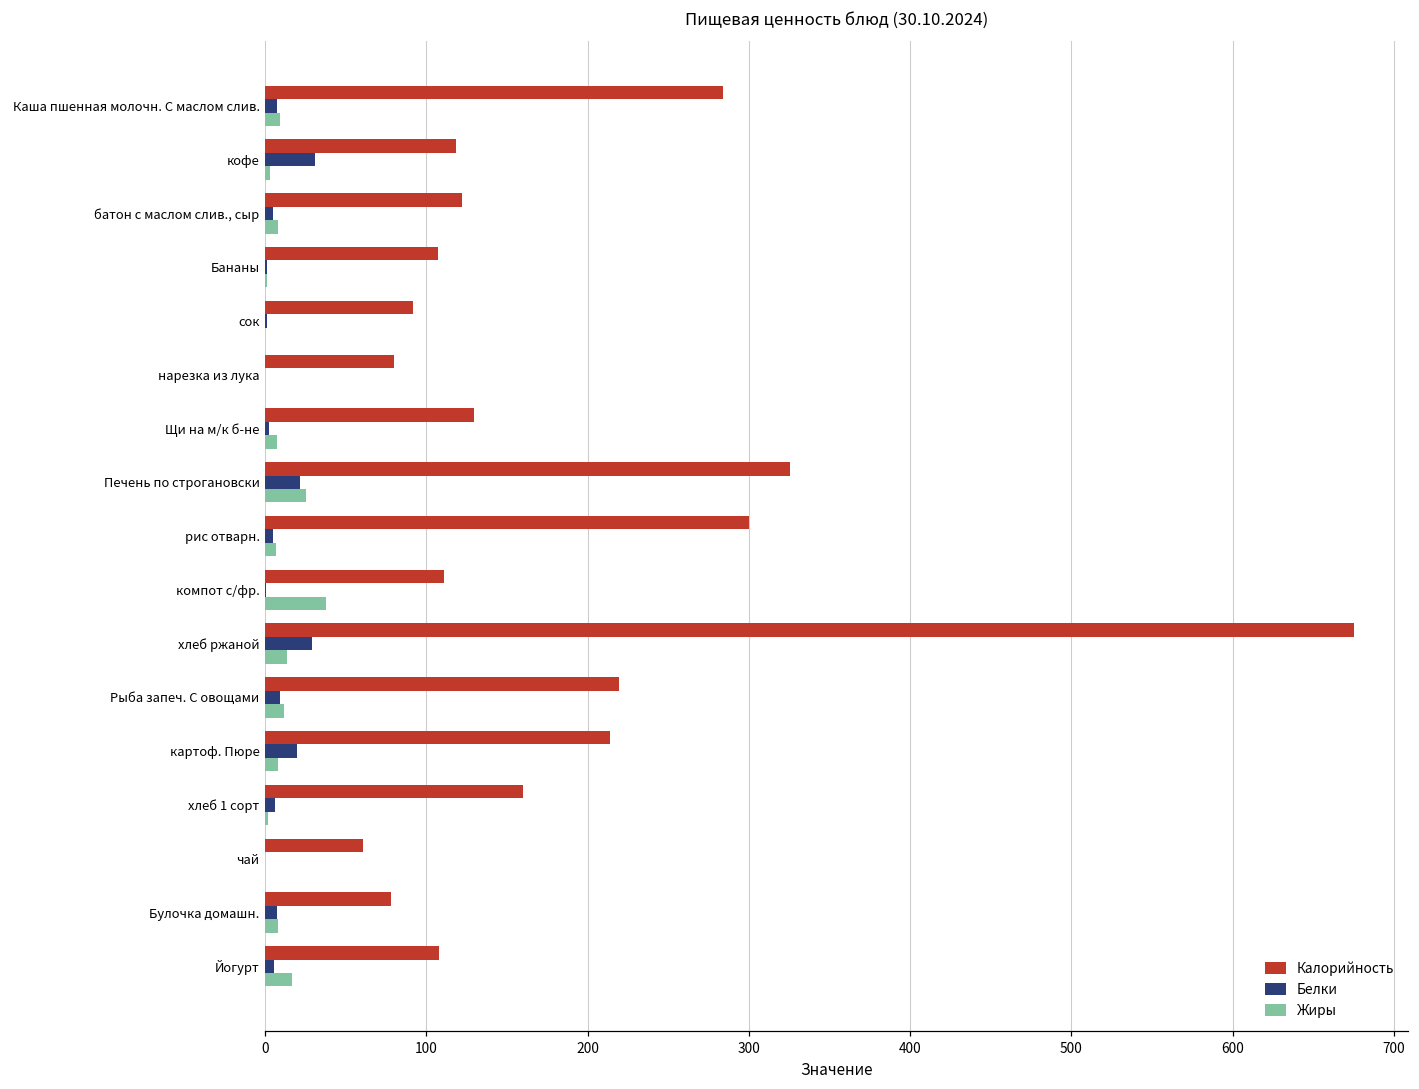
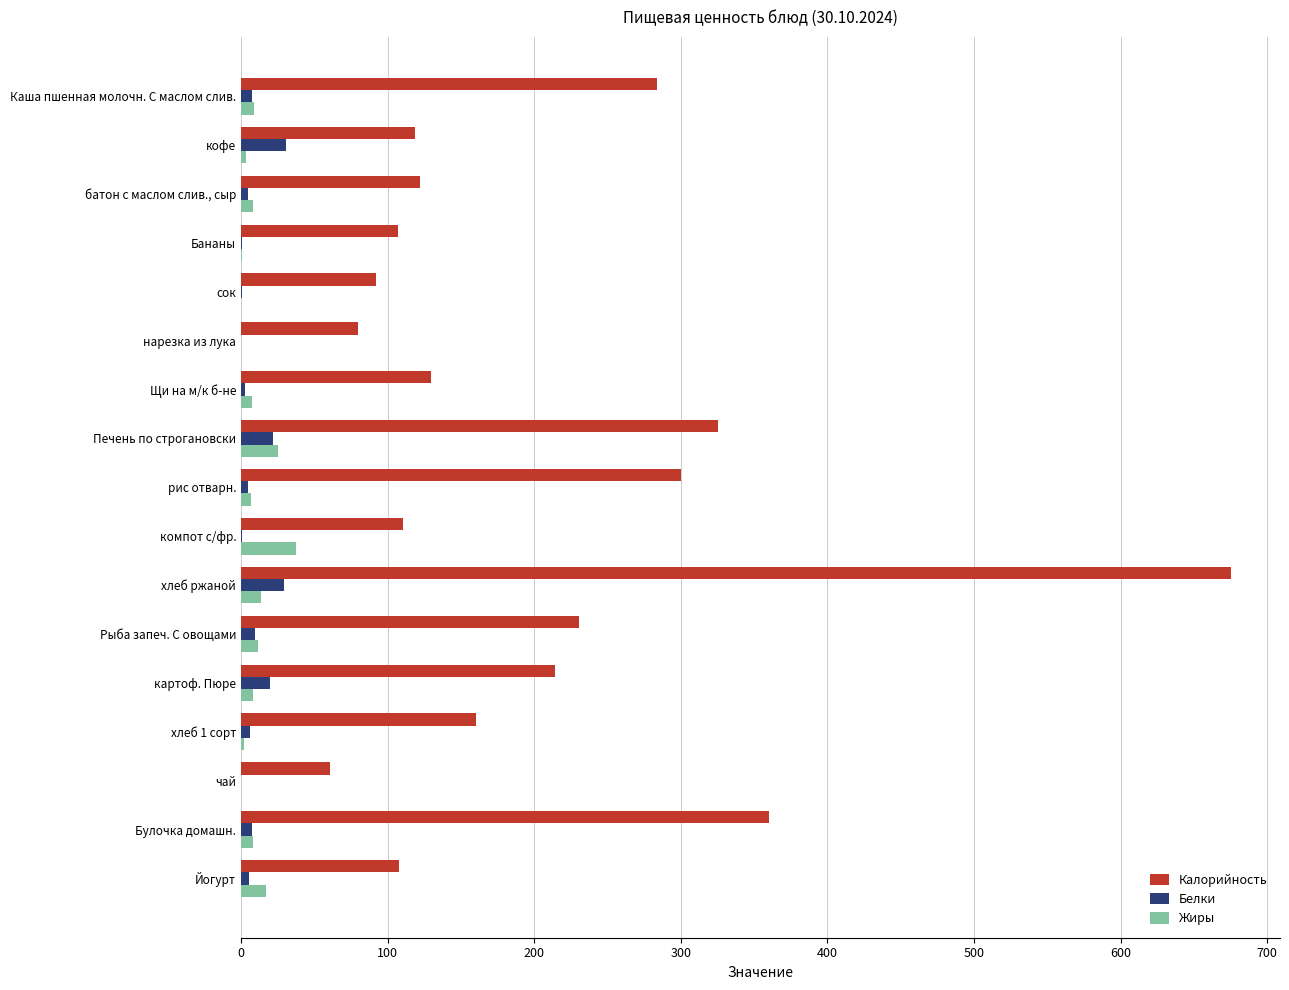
Калорийность, Рыба запеч. С овощами: 219 -> 231
Калорийность, Булочка домашн.: 78 -> 360
